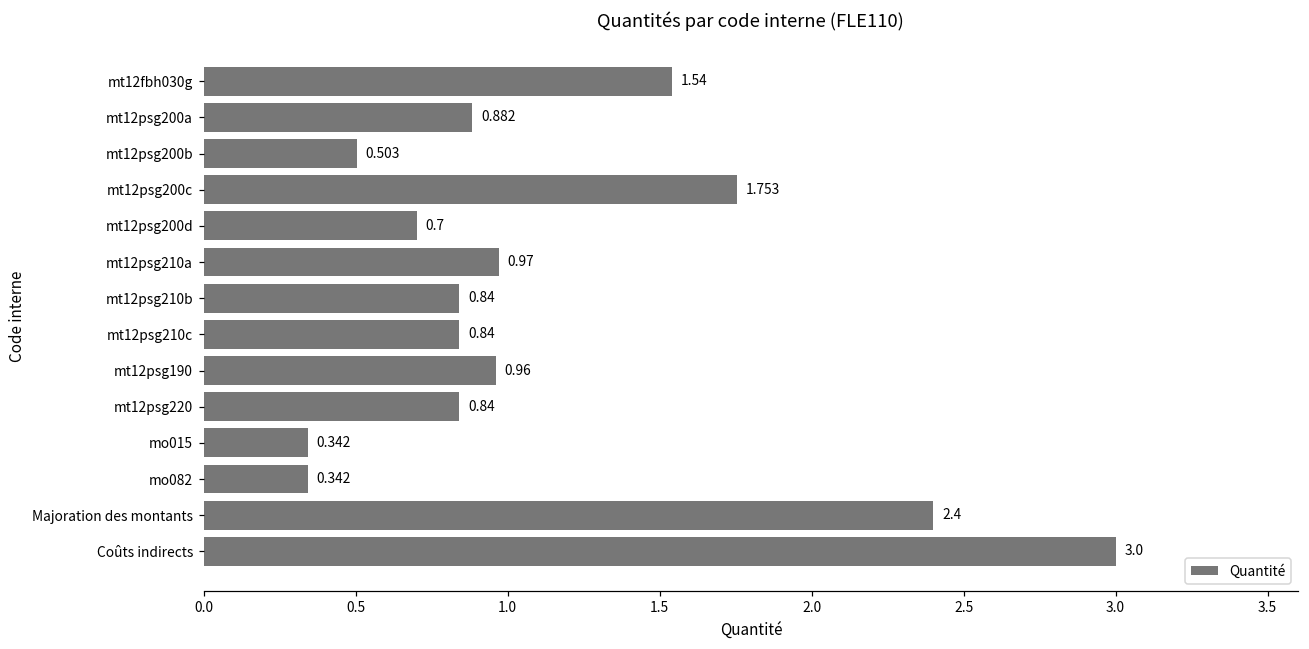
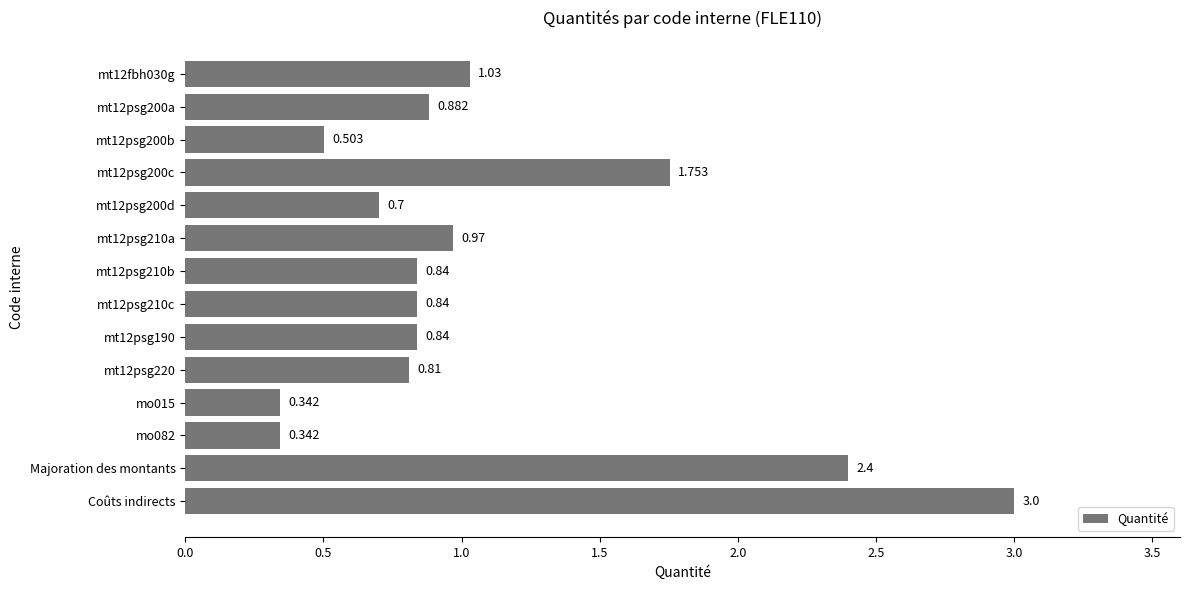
mt12fbh030g: 1.54 -> 1.03
mt12psg190: 0.96 -> 0.84
mt12psg220: 0.84 -> 0.81
